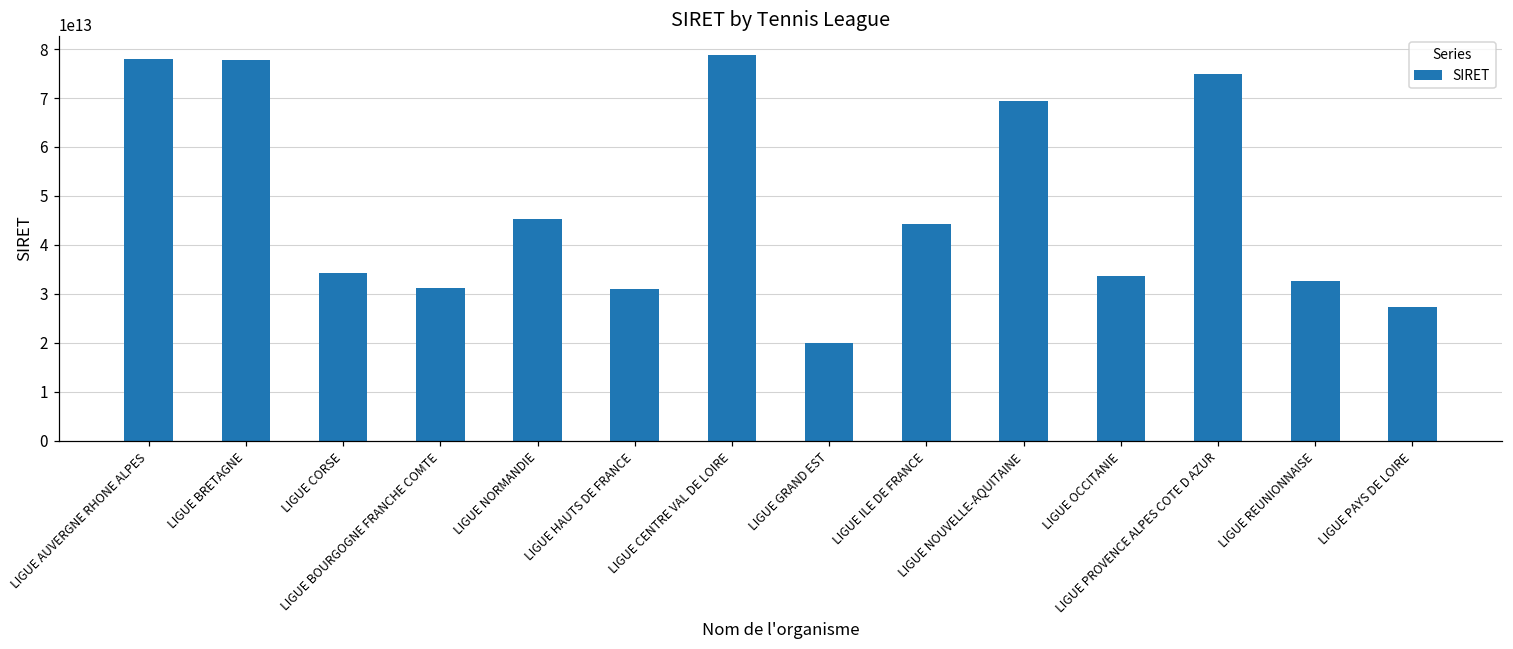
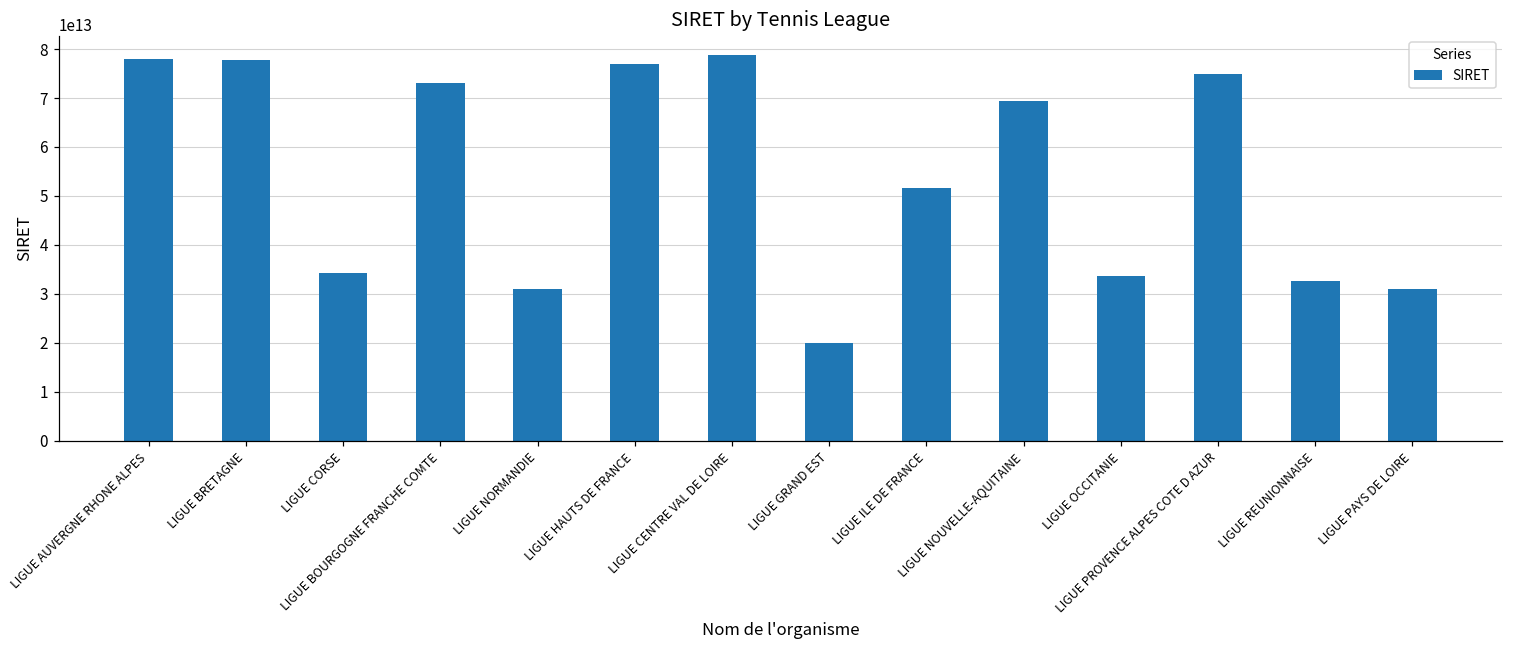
LIGUE BOURGOGNE FRANCHE COMTE: 31000000000000 -> 73000000000000
LIGUE NORMANDIE: 45000000000000 -> 31000000000000
LIGUE HAUTS DE FRANCE: 31000000000000 -> 77000000000000
LIGUE ILE DE FRANCE: 44000000000000 -> 52000000000000
LIGUE PAYS DE LOIRE: 27000000000000 -> 31000000000000
